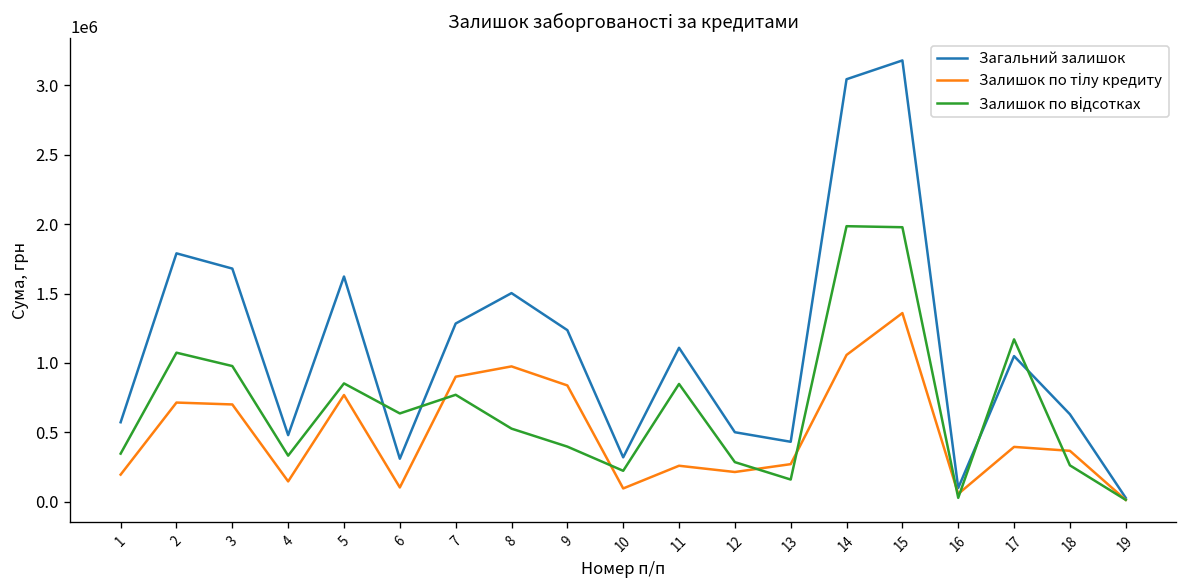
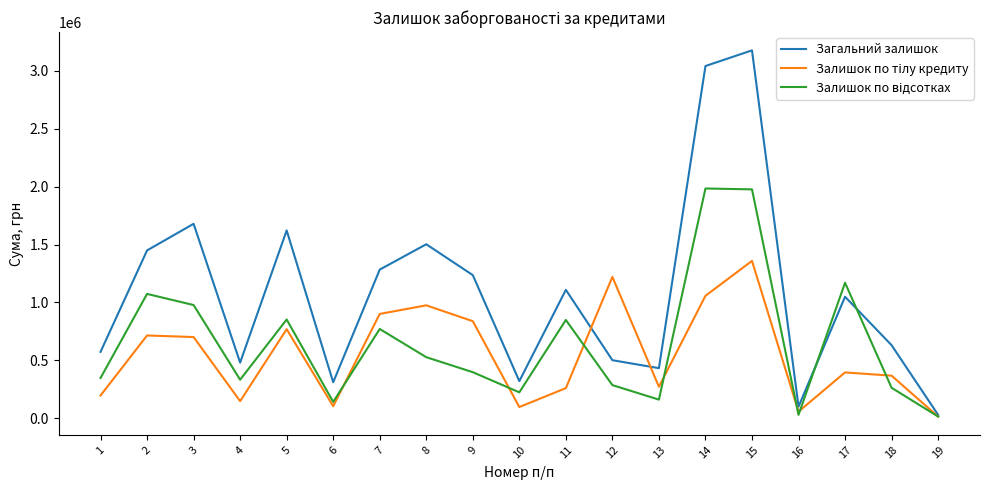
Загальний залишок, 2: 1790000 -> 1450000
Залишок по відсотках, 6: 640000 -> 140000
Залишок по тілу кредиту, 12: 220000 -> 1220000
